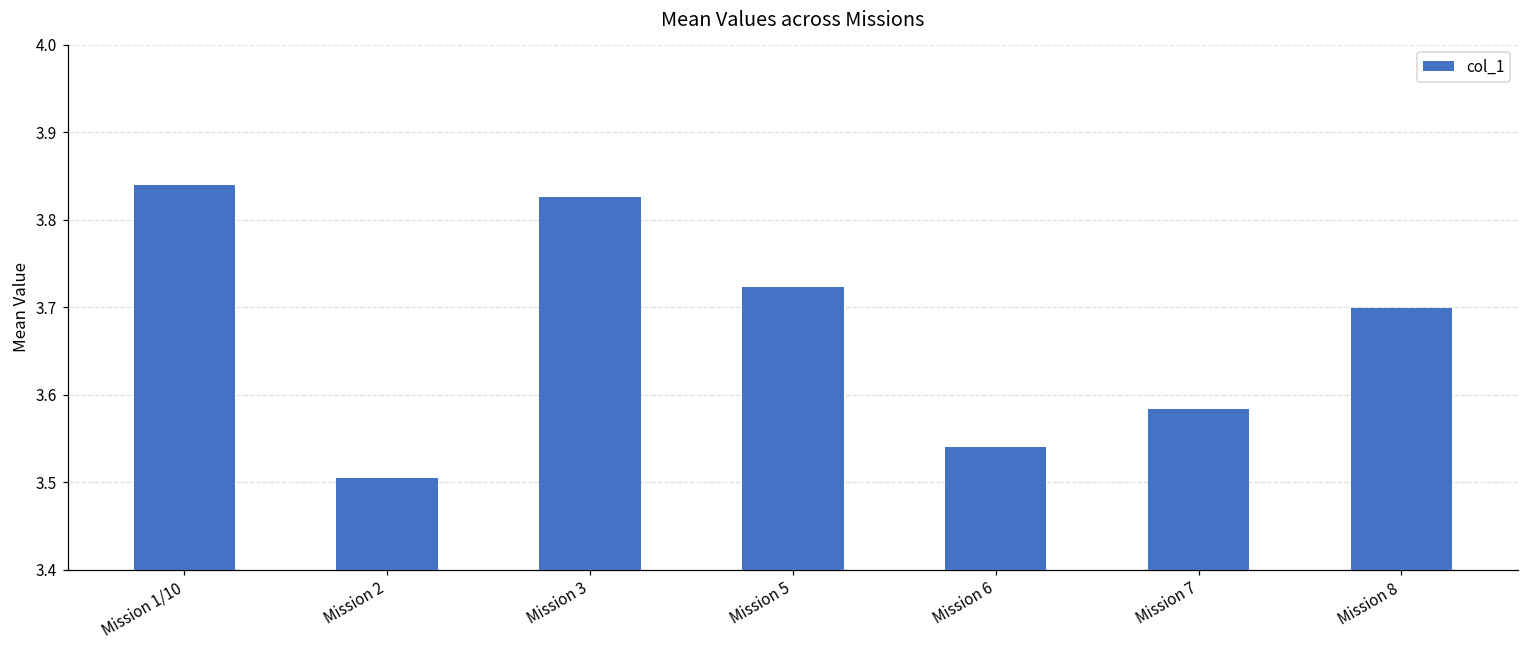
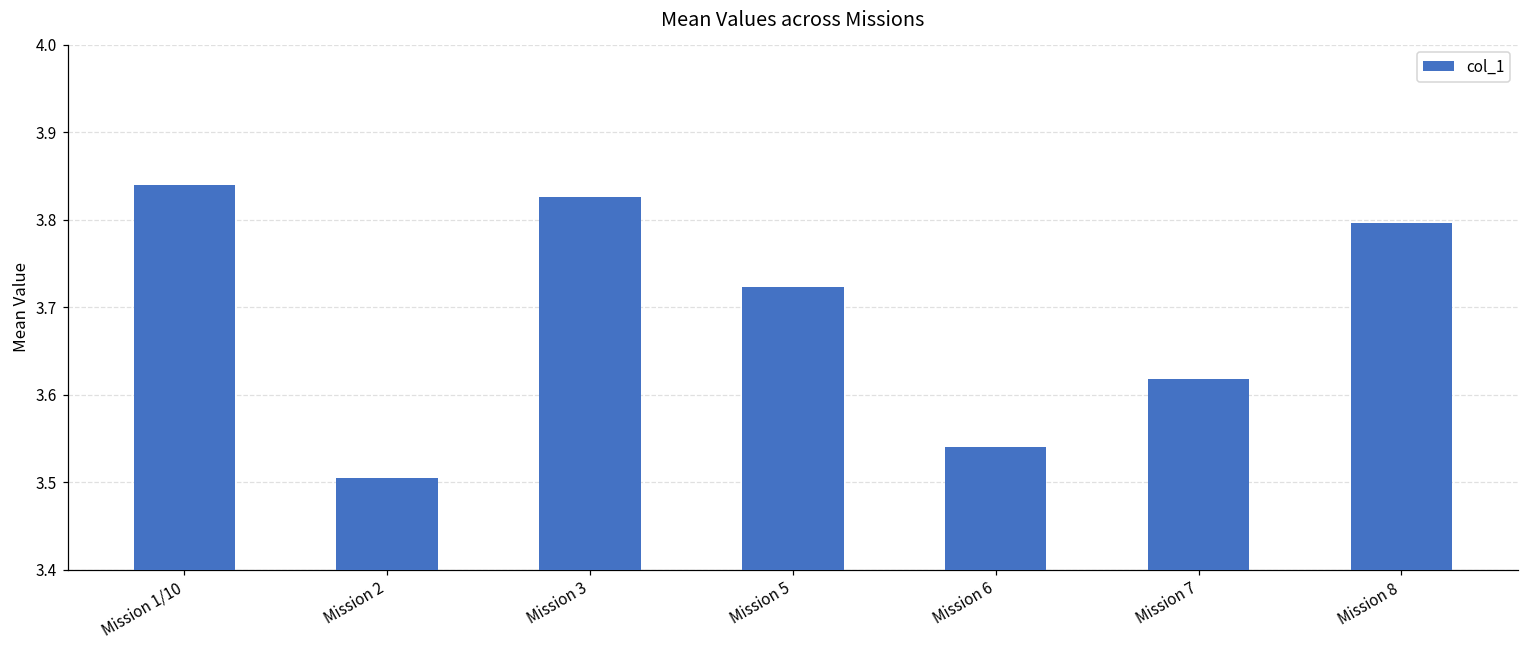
Mission 7: 3.58 -> 3.62
Mission 8: 3.70 -> 3.80
